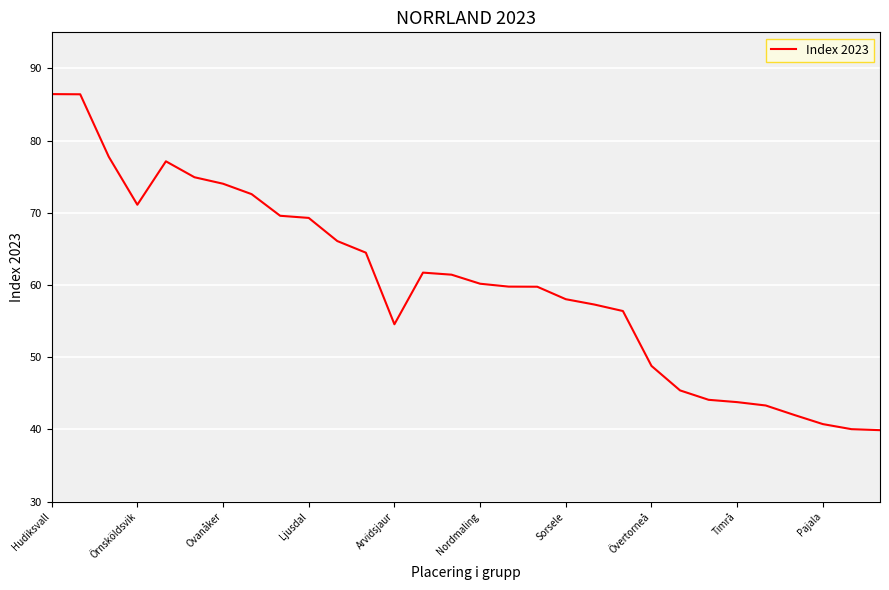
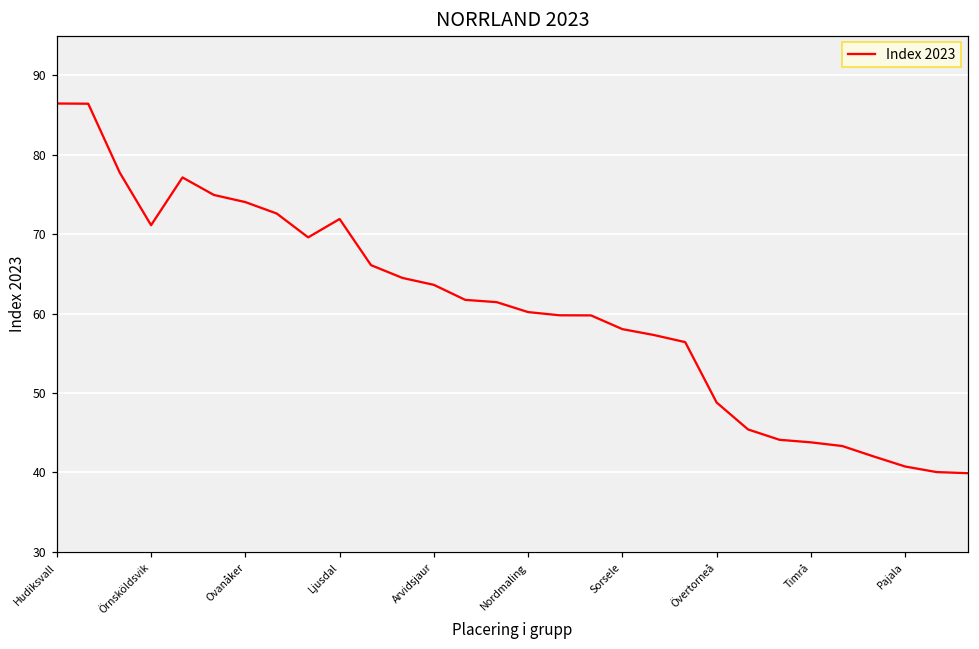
Ljusdal: 69 -> 72
Arvidsjaur: 55 -> 64
